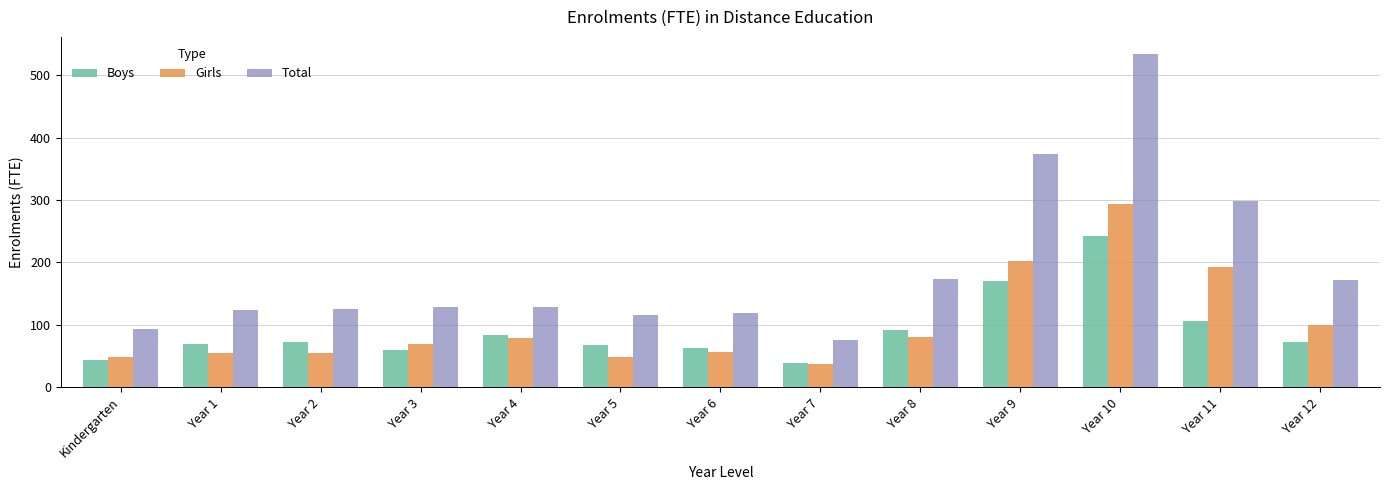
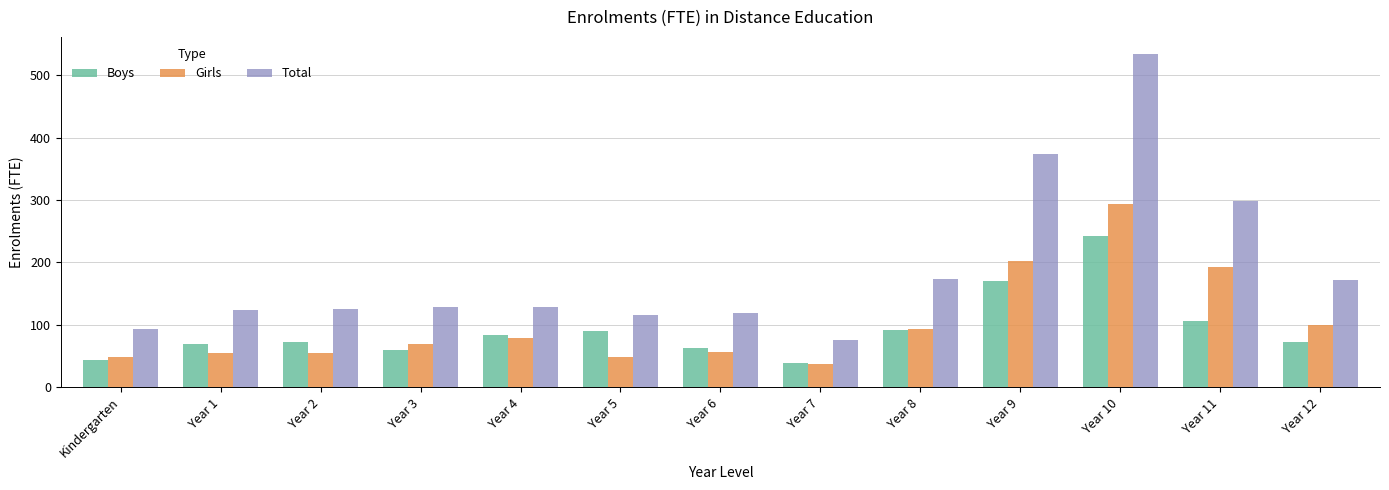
Boys, Year 5: 70 -> 90
Girls, Year 8: 80 -> 90
